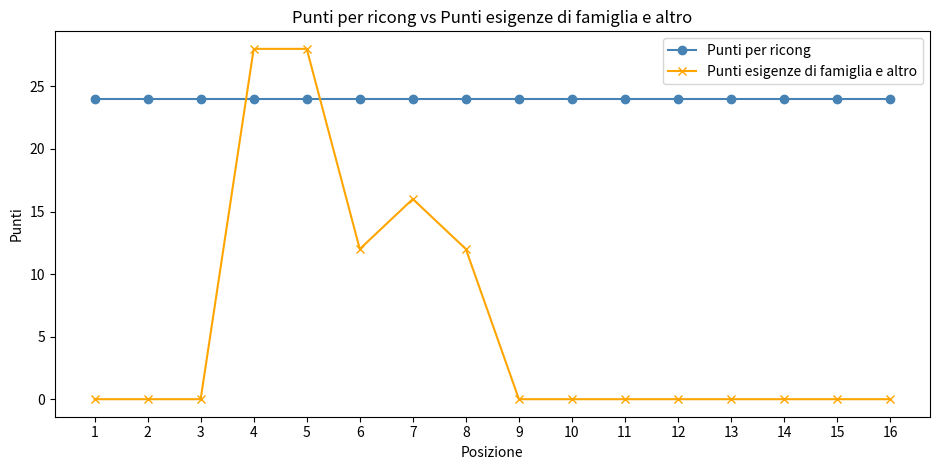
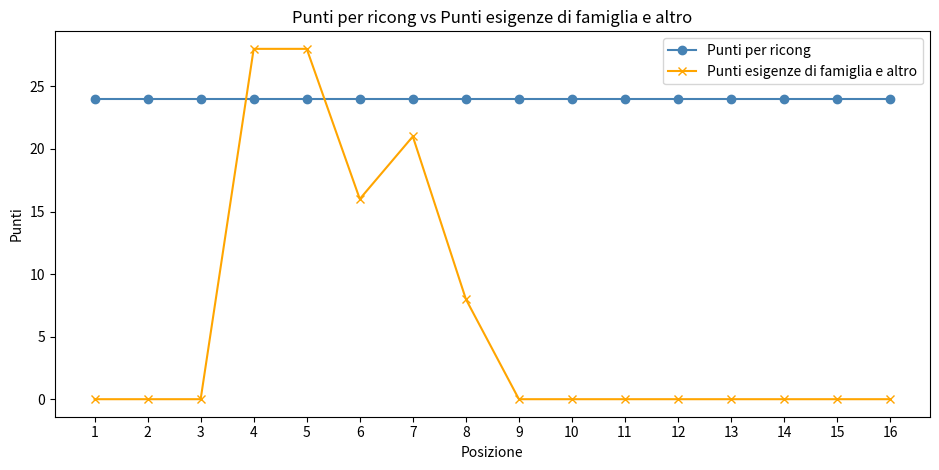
Punti esigenze di famiglia e altro, 6: 12 -> 16
Punti esigenze di famiglia e altro, 7: 16 -> 21
Punti esigenze di famiglia e altro, 8: 12 -> 8
